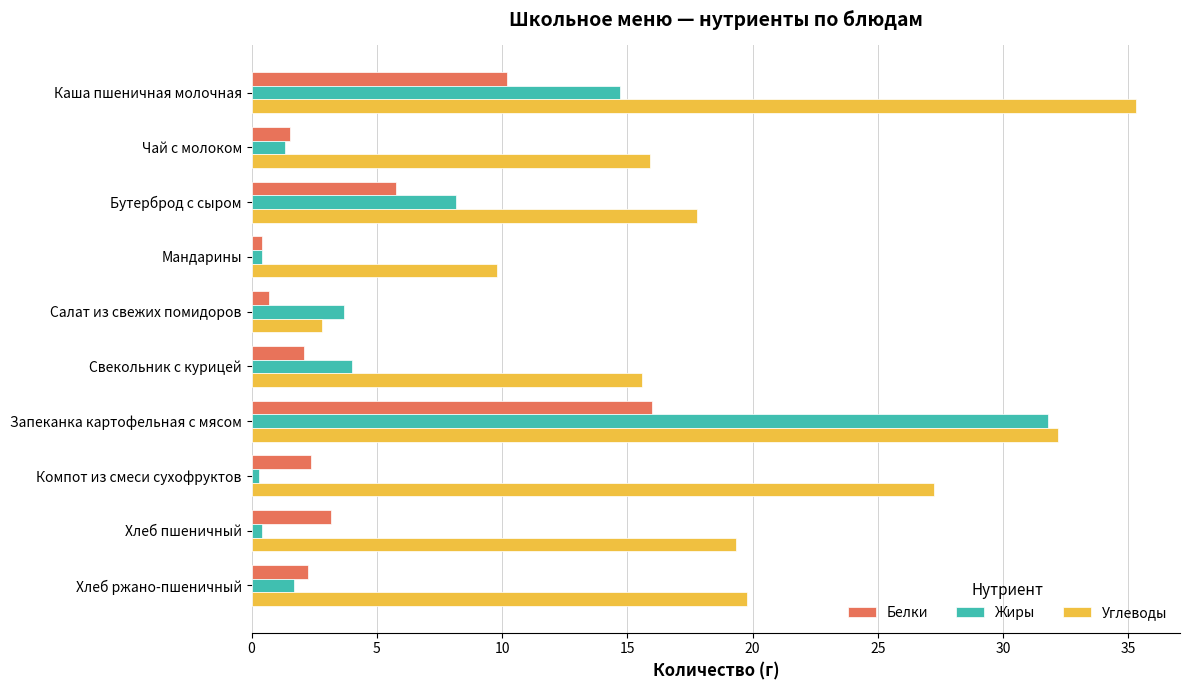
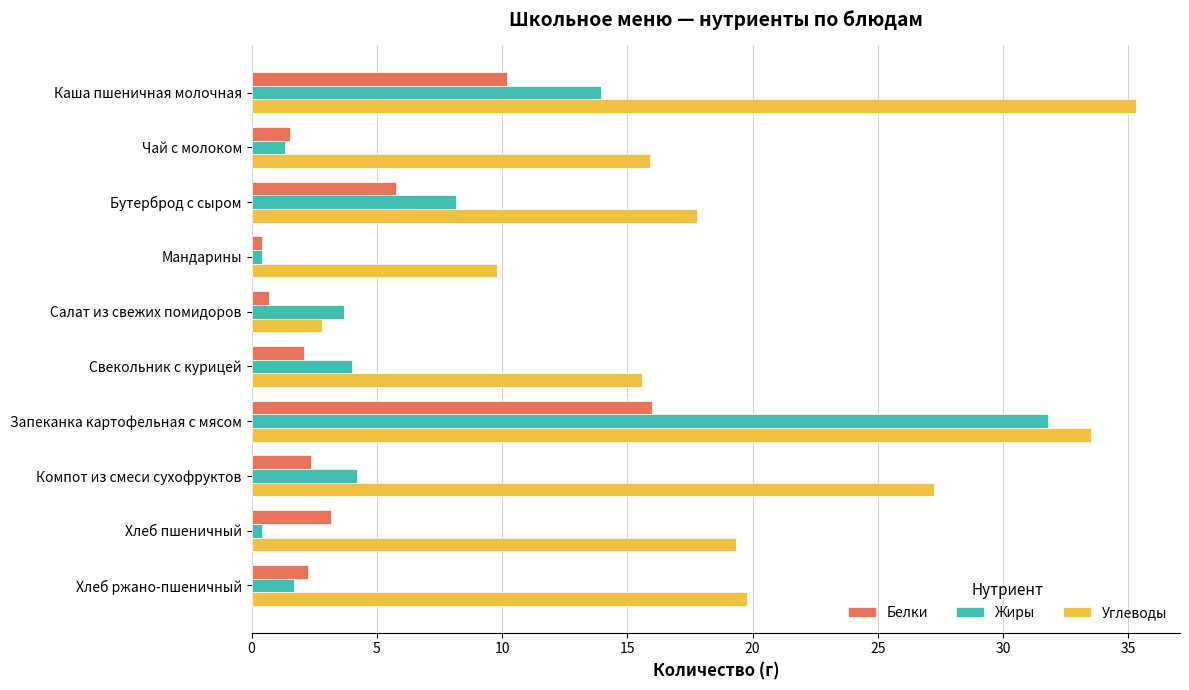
Жиры, Каша пшеничная молочная: 14.7 -> 13.9
Углеводы, Запеканка картофельная с мясом: 32.2 -> 33.5
Жиры, Компот из смеси сухофруктов: 0.3 -> 4.2
